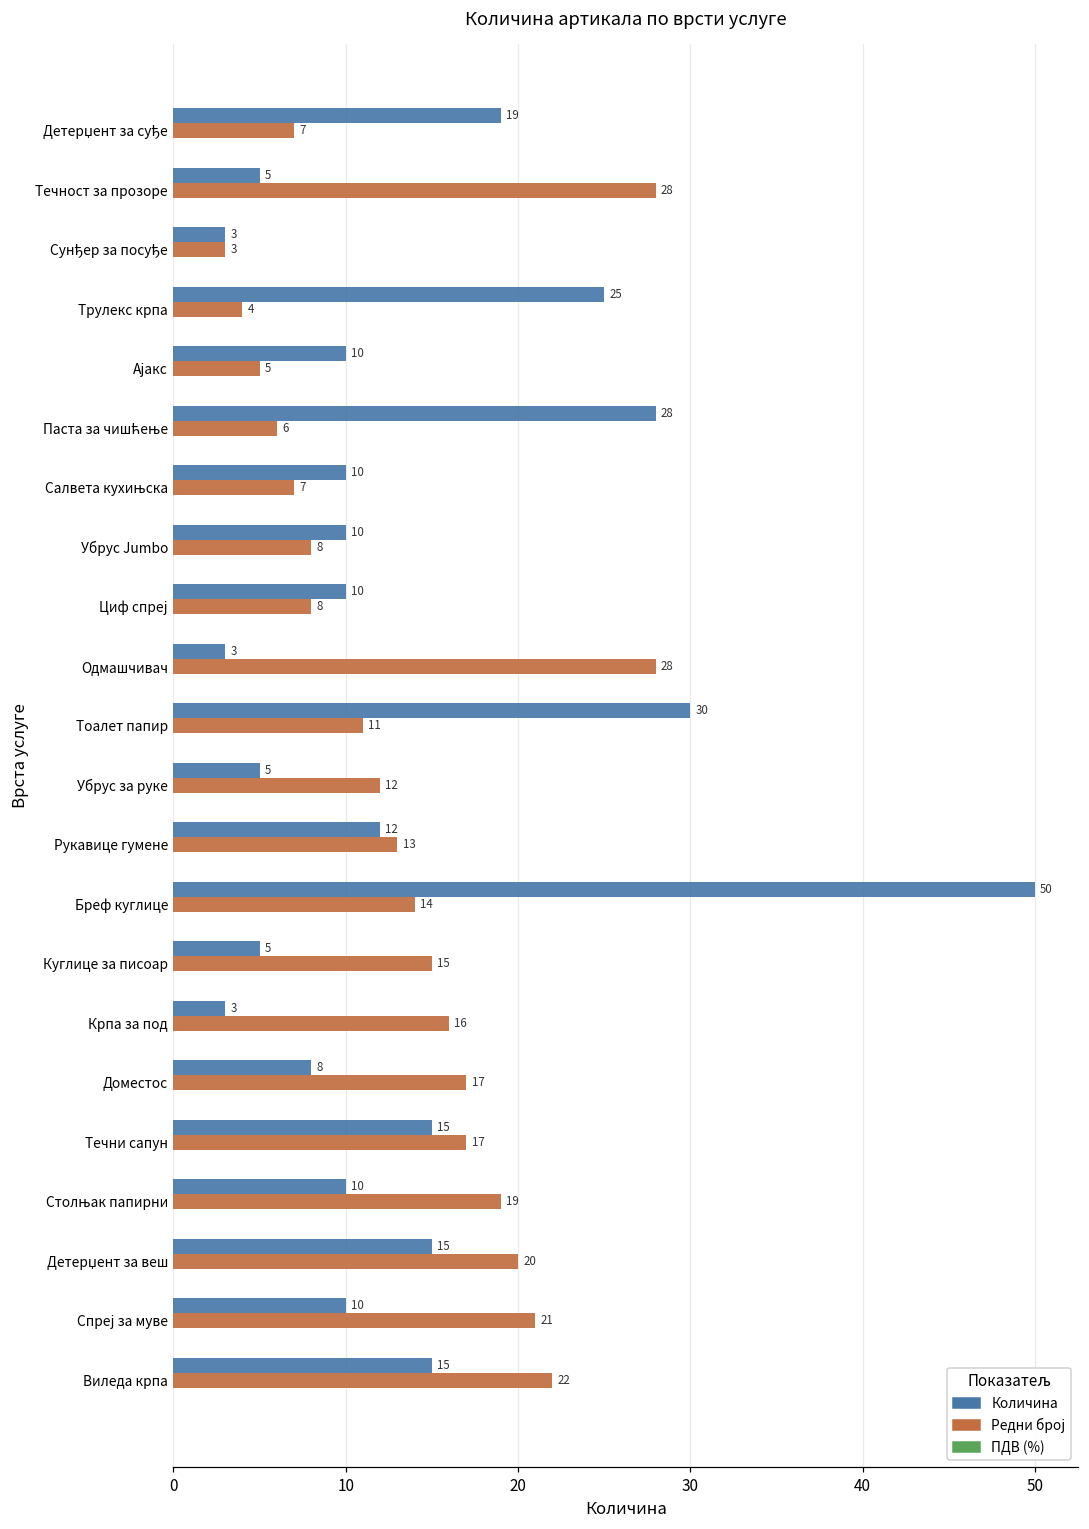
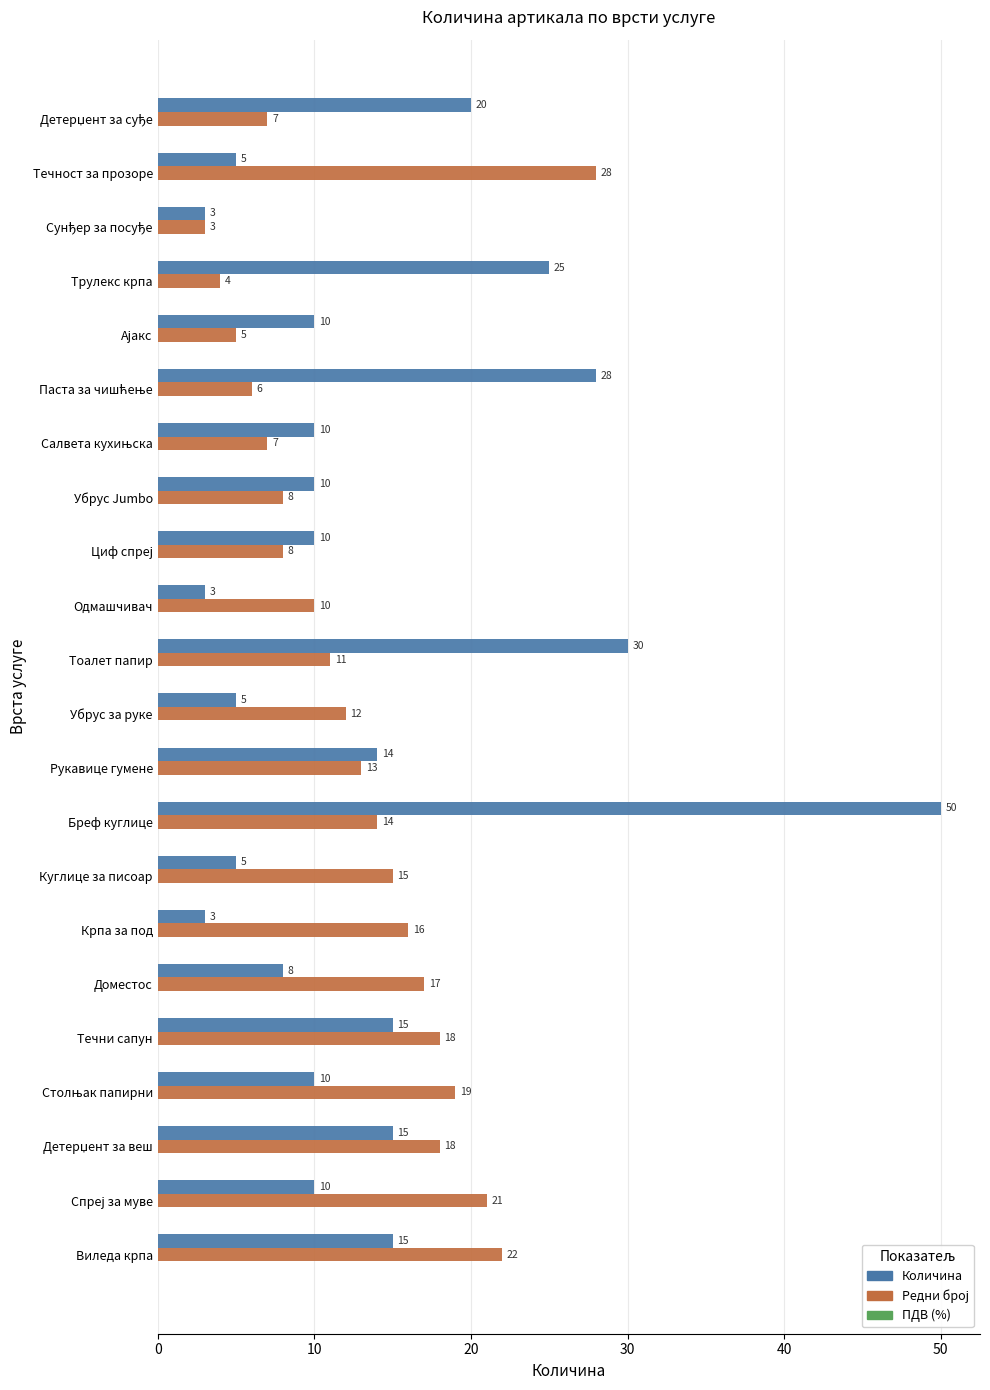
Количина, Детерџент за суђе: 19 -> 20
Редни број, Одмашчивач: 28 -> 10
Количина, Рукавице гумене: 12 -> 14
Редни број, Течни сапун: 17 -> 18
Редни број, Детерџент за веш: 20 -> 18
